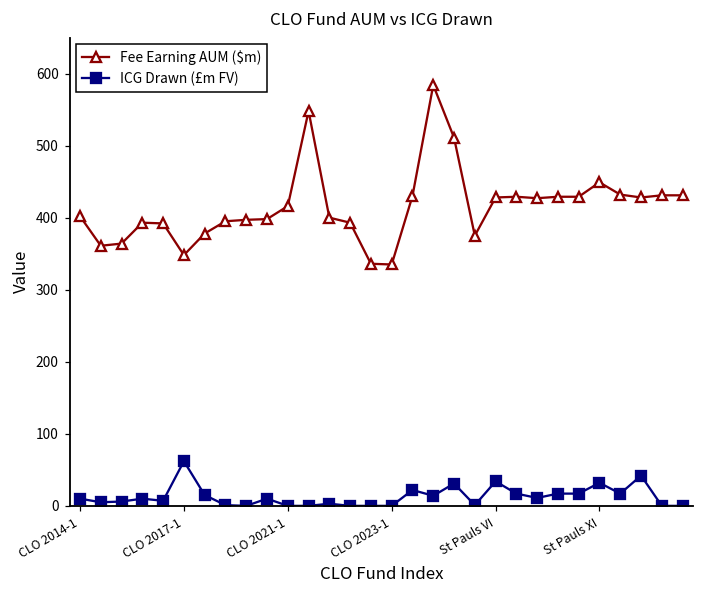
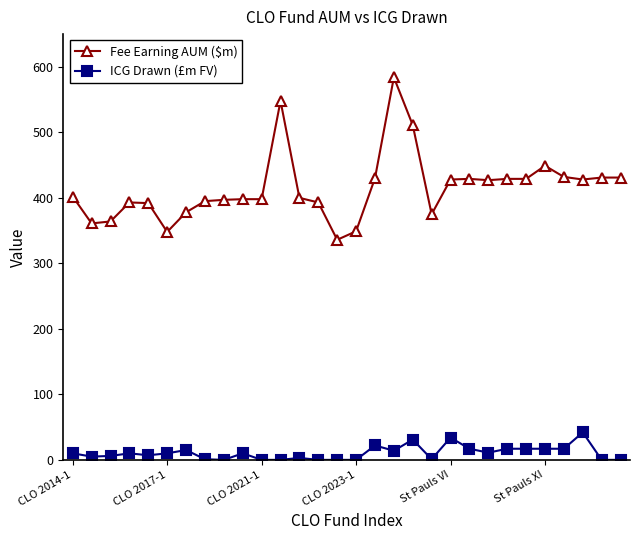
ICG Drawn (£m FV), CLO 2017-1: 60 -> 10
Fee Earning AUM ($m), CLO 2021-1: 420 -> 400
Fee Earning AUM ($m), CLO 2023-1: 340 -> 350
ICG Drawn (£m FV), St Pauls XI: 30 -> 20
